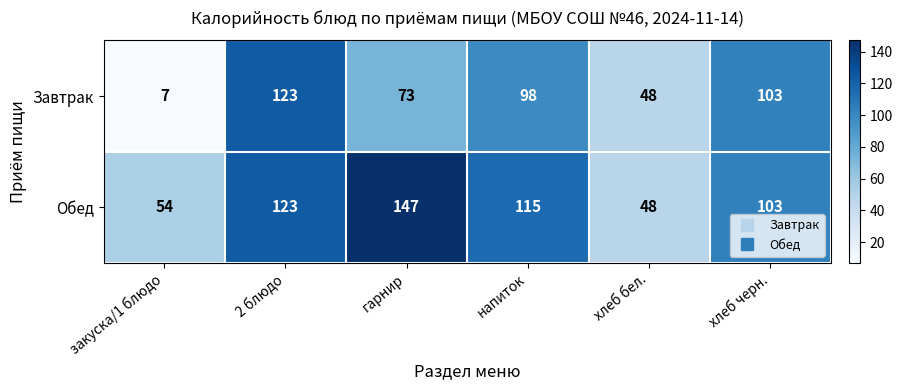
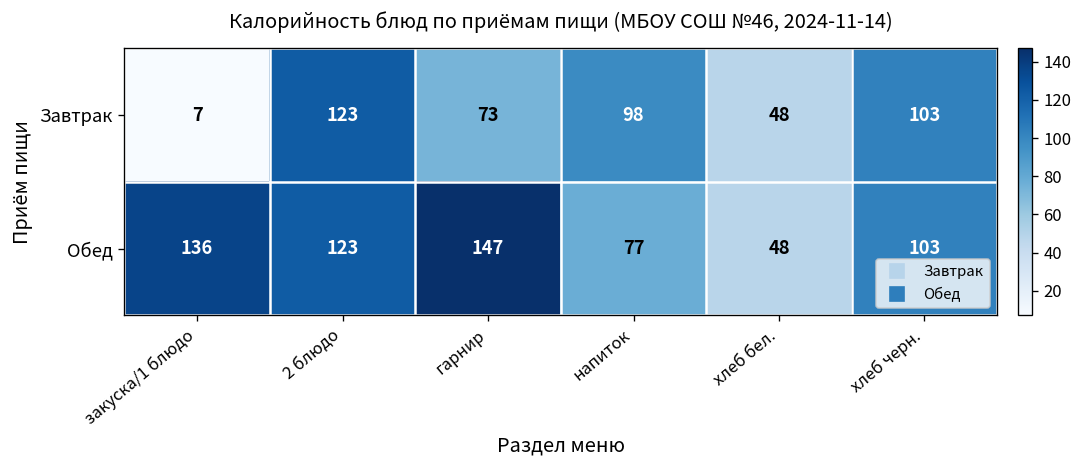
Обед, закуска/1 блюдо: 54 -> 136
Обед, напиток: 115 -> 77
